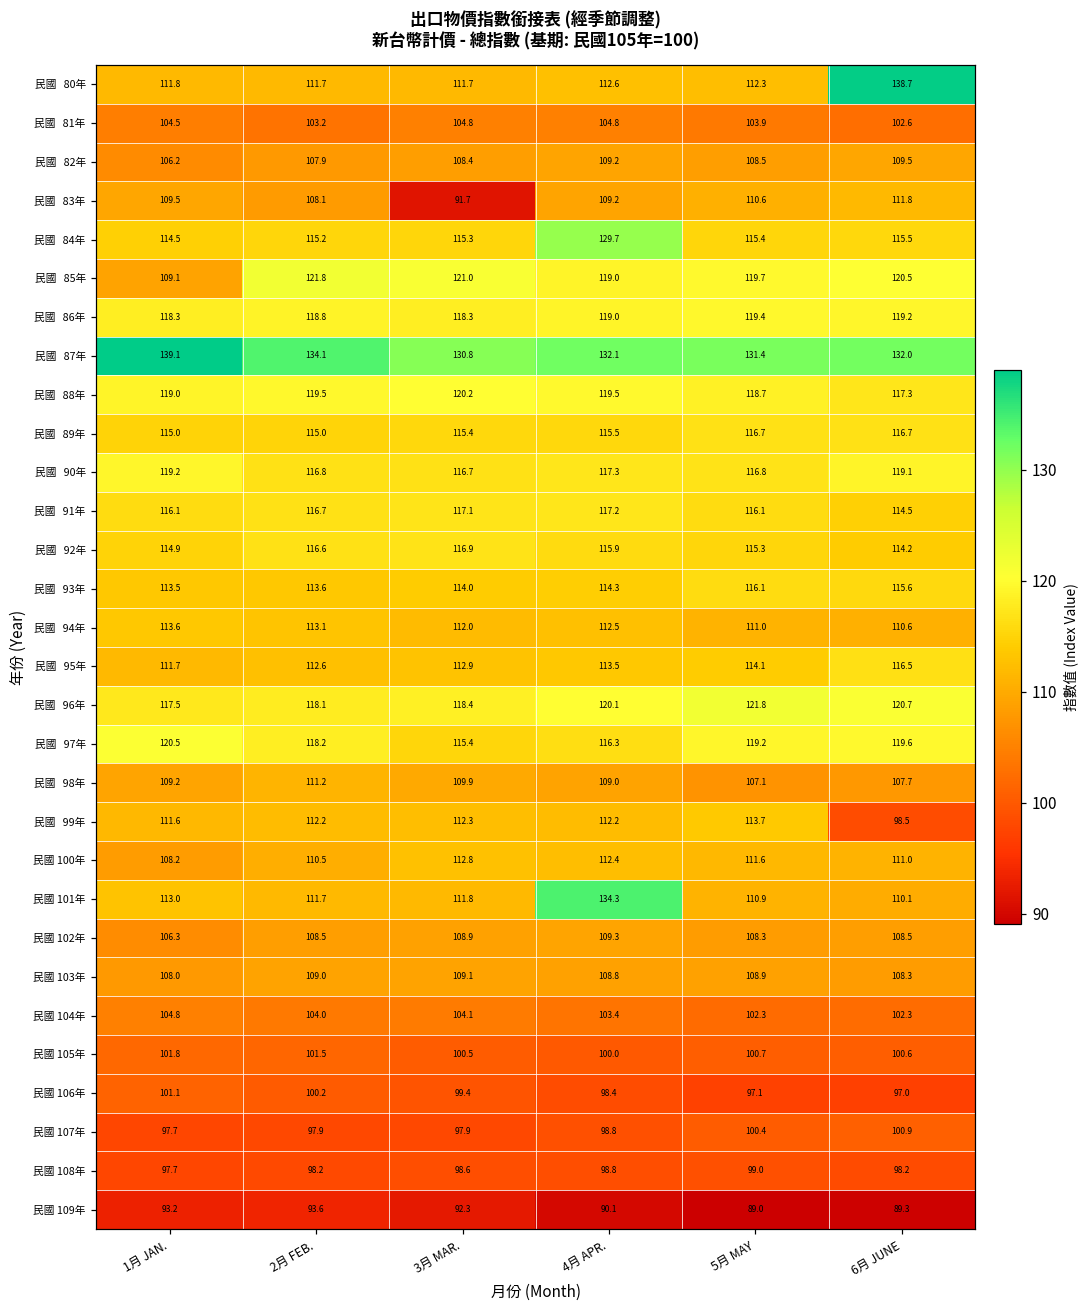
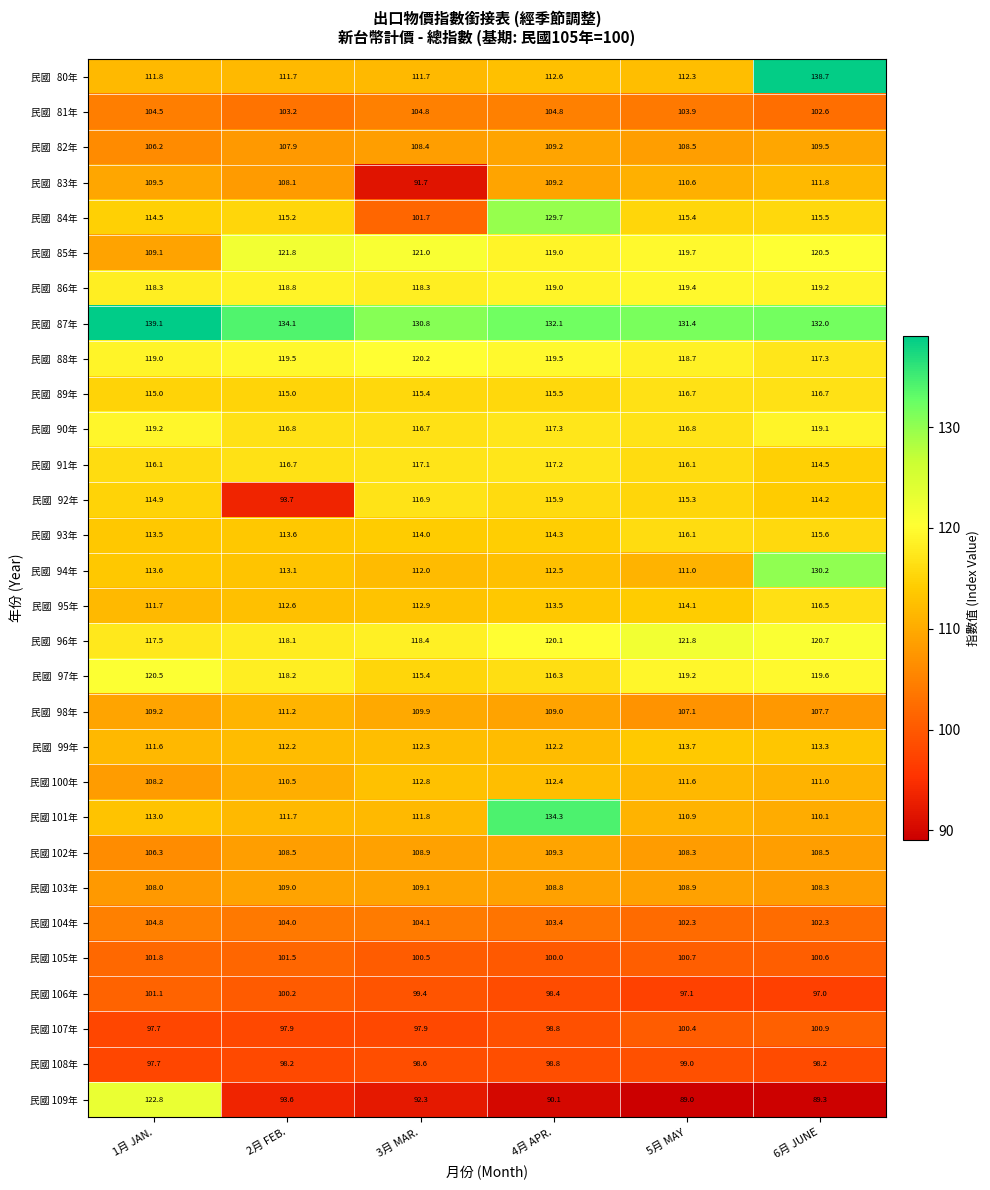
民國 84年, 3月 MAR.: 115.3 -> 101.7
民國 92年, 2月 FEB.: 116.6 -> 93.7
民國 94年, 6月 JUNE: 110.6 -> 130.2
民國 99年, 6月 JUNE: 98.5 -> 113.3
民國 109年, 1月 JAN.: 93.2 -> 122.8
